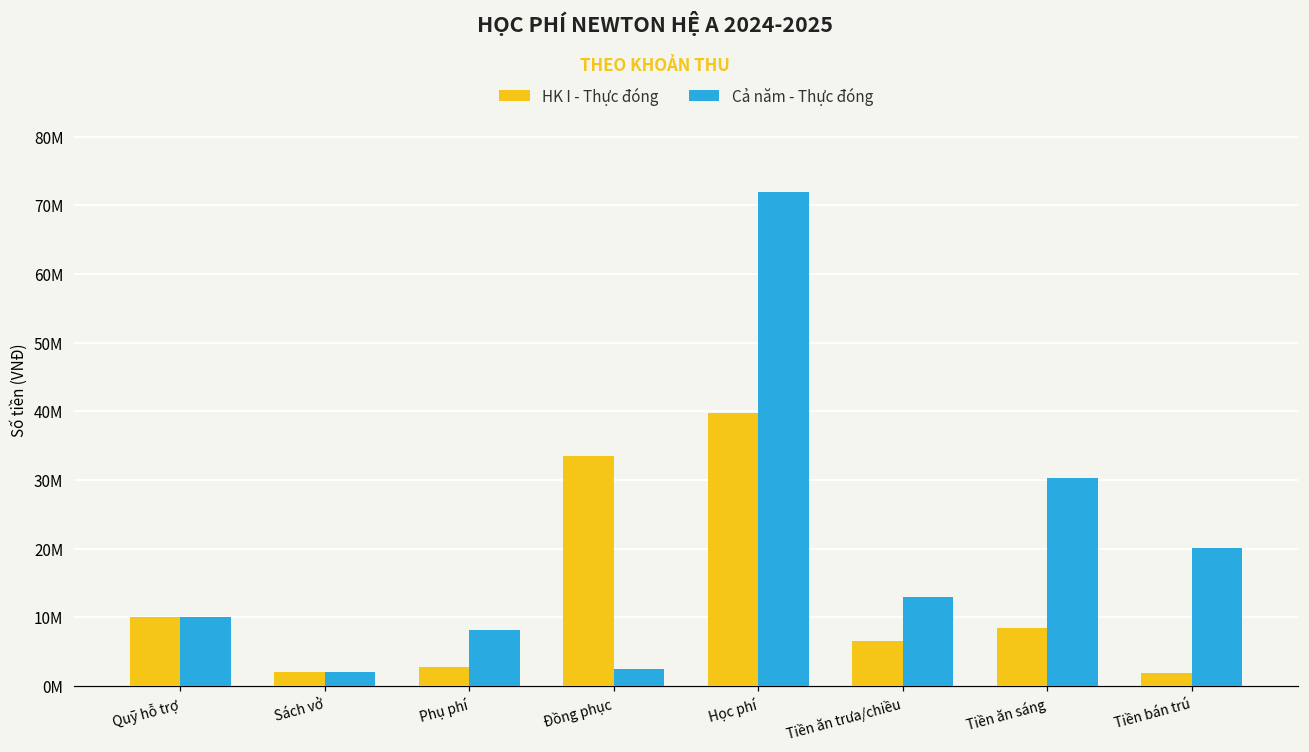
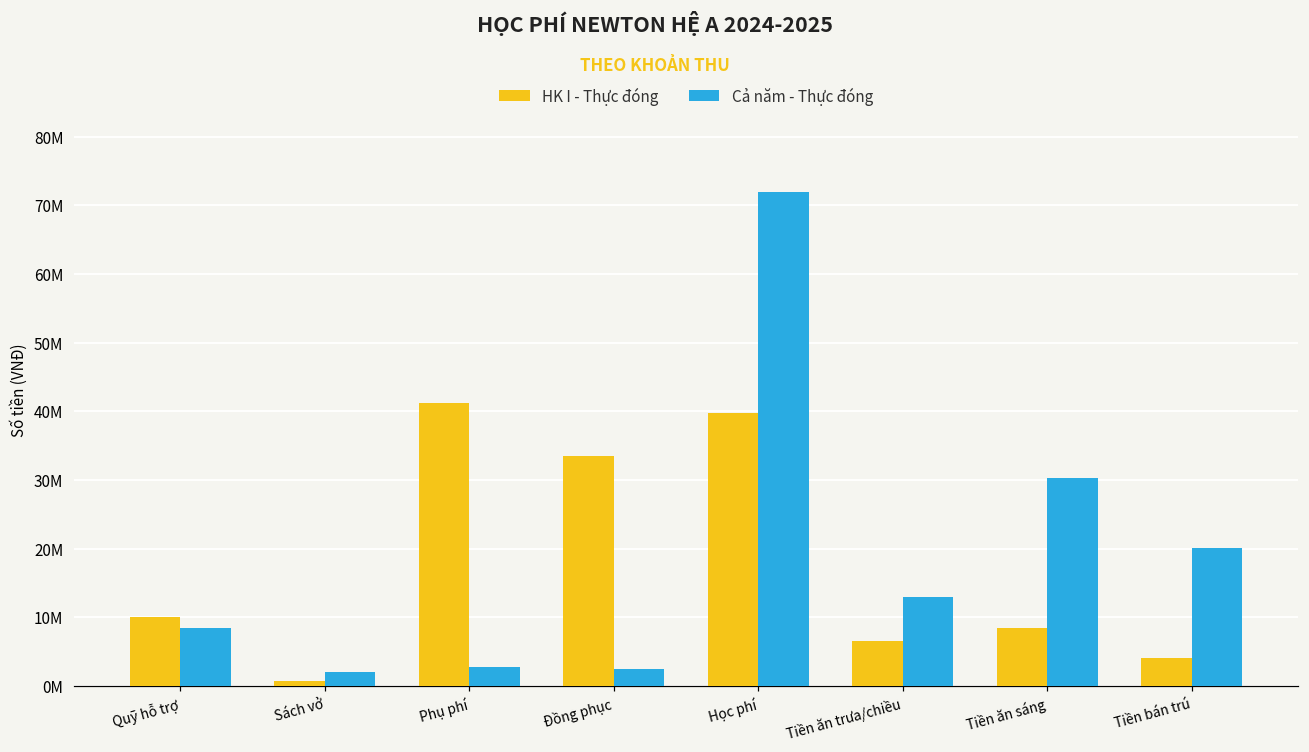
Cả năm - Thực đóng, Quỹ hỗ trợ: 10000000 -> 8000000
HK I - Thực đóng, Sách vở: 2000000 -> 1000000
HK I - Thực đóng, Phụ phí: 3000000 -> 41000000
Cả năm - Thực đóng, Phụ phí: 8000000 -> 3000000
HK I - Thực đóng, Tiền bán trú: 2000000 -> 4000000
